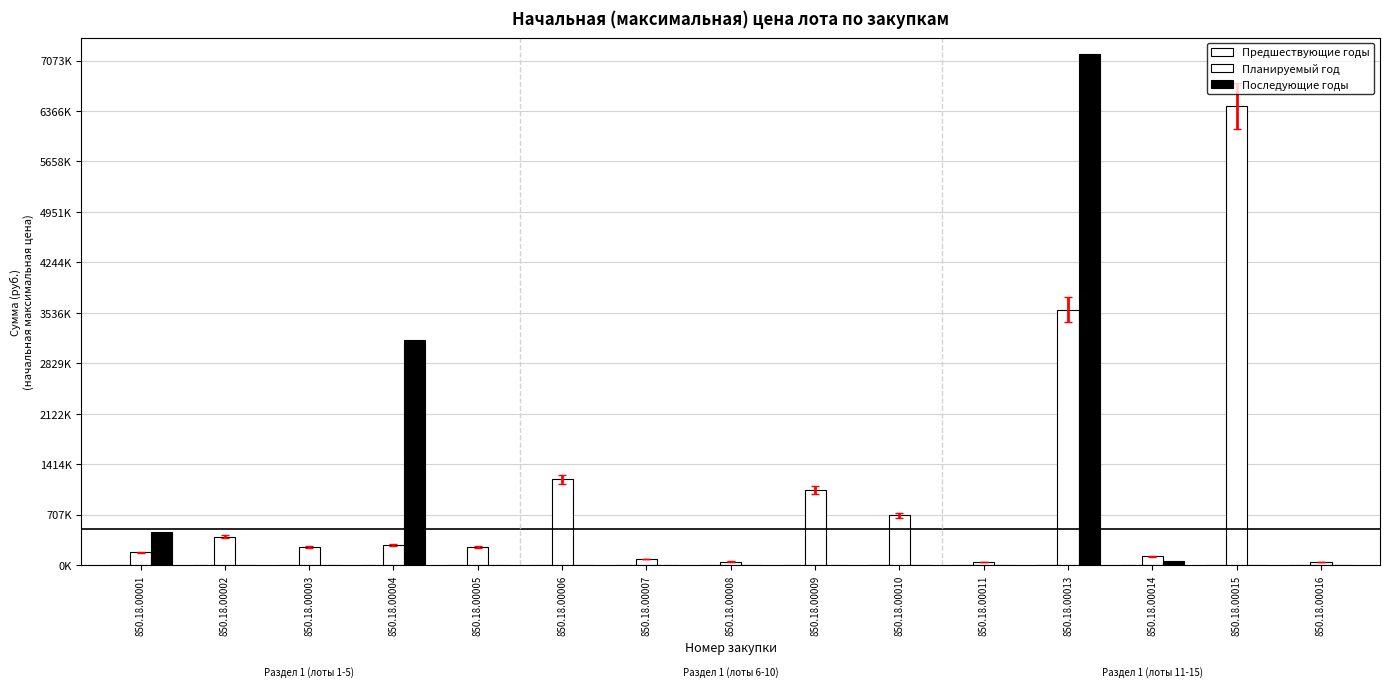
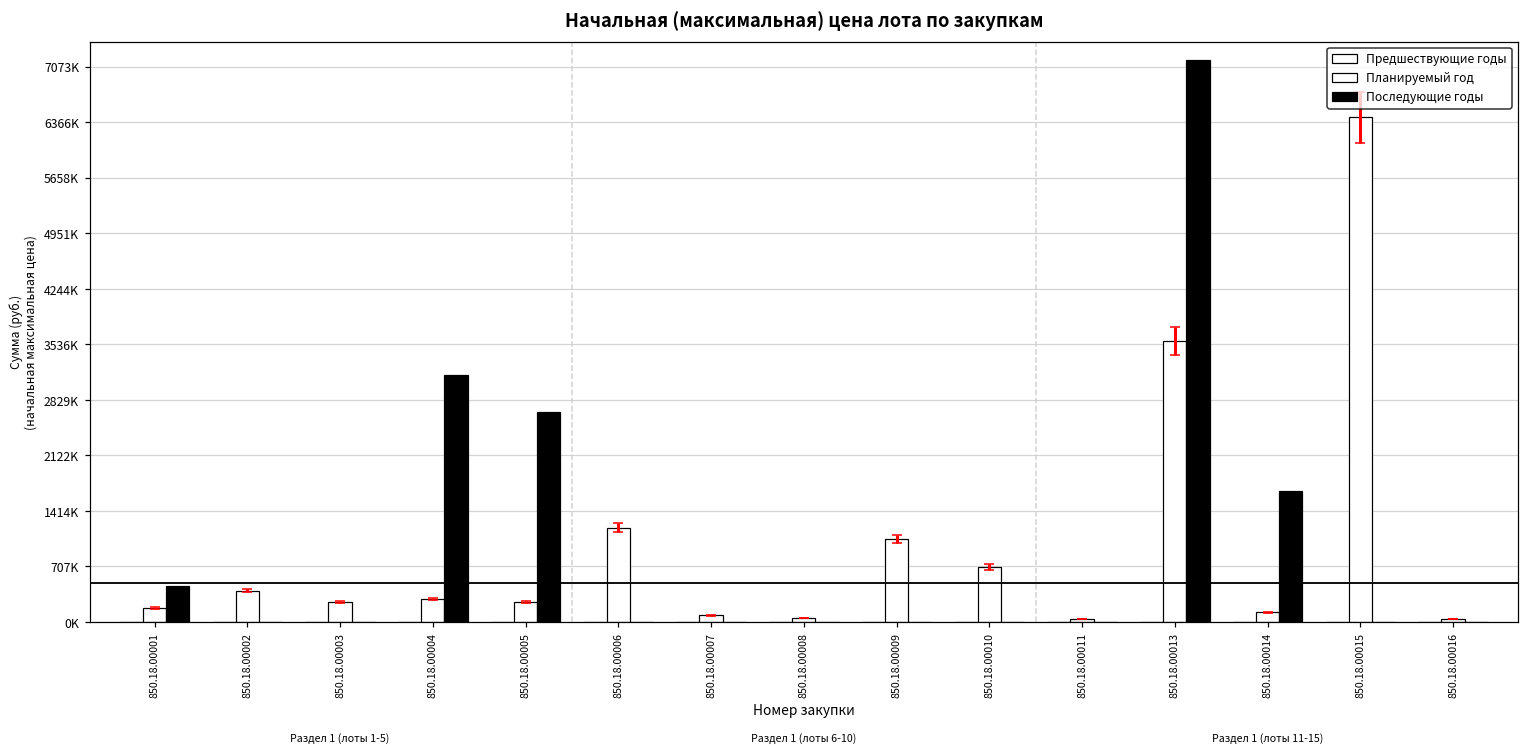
Последующие годы, 850.18.00005: 0 -> 2700000
Последующие годы, 850.18.00014: 100000 -> 1700000
